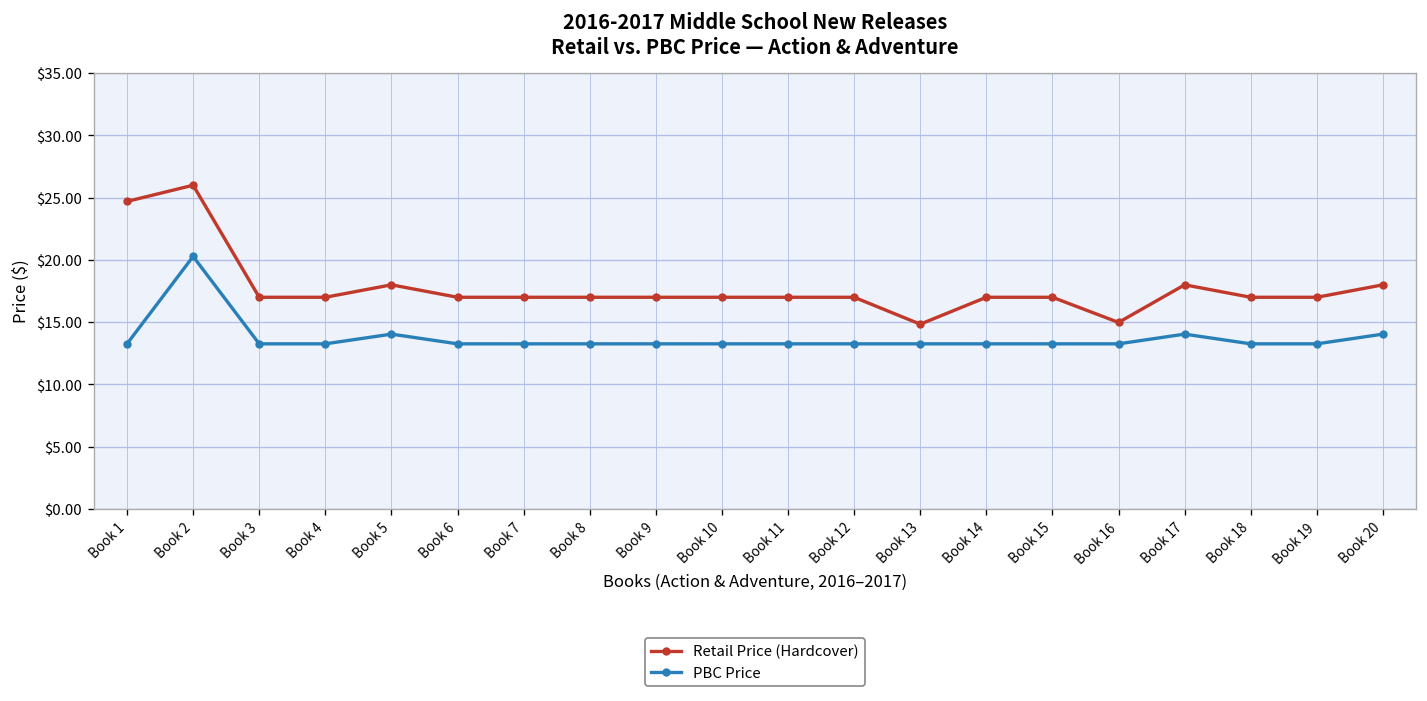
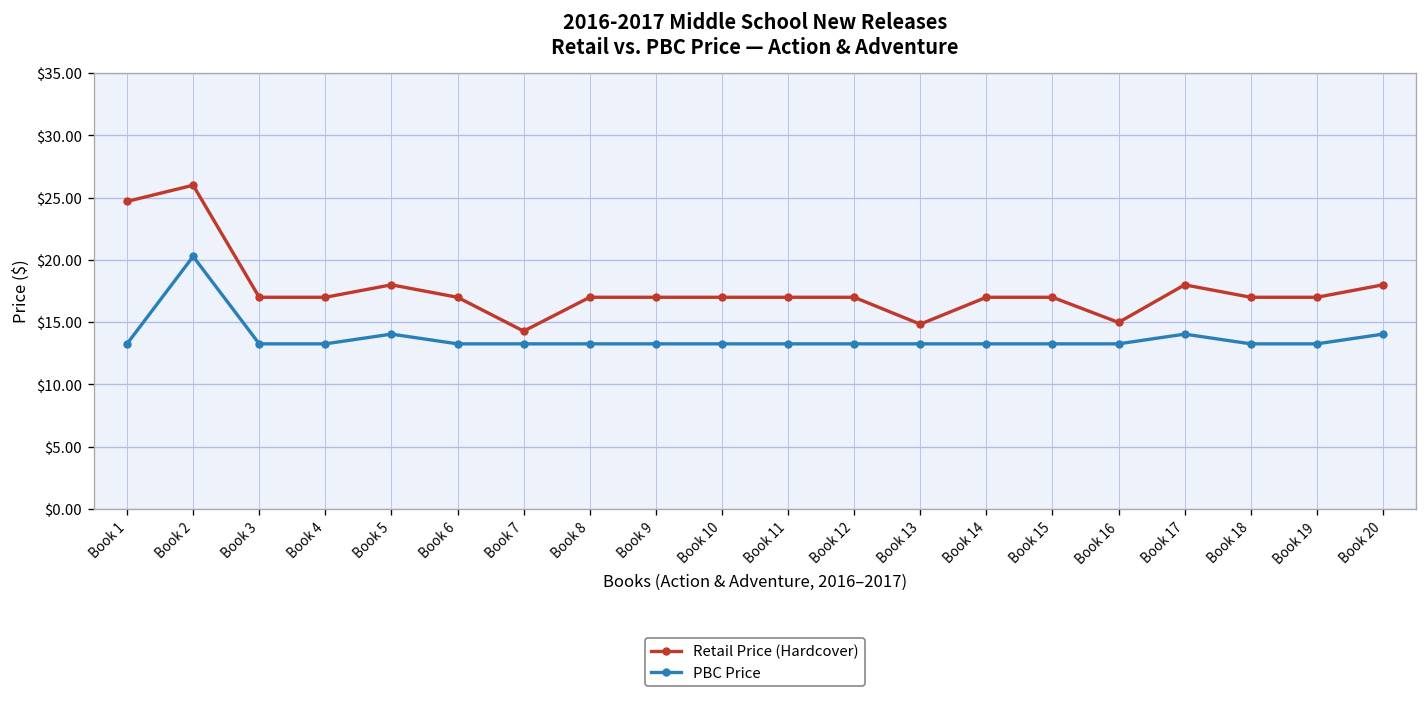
Retail Price (Hardcover), Book 7: $17.0 -> $14.3
